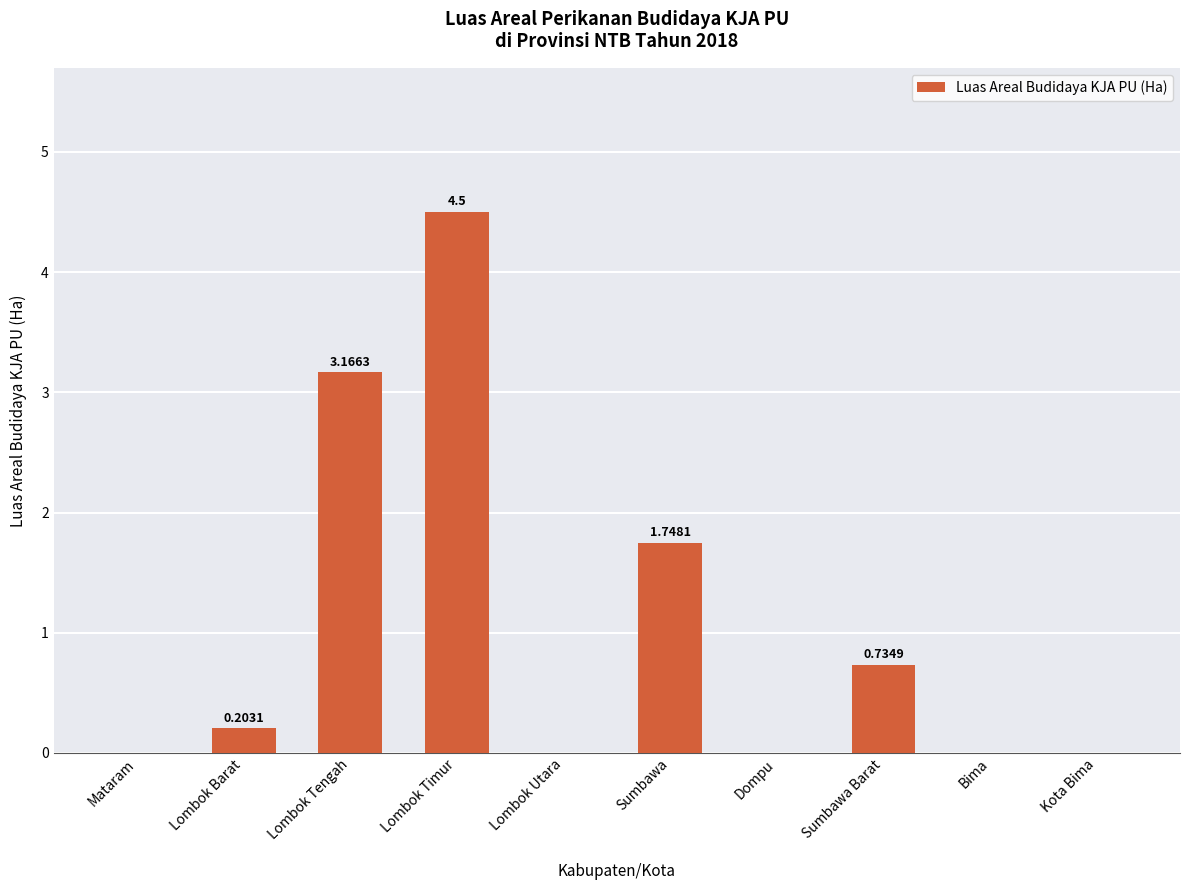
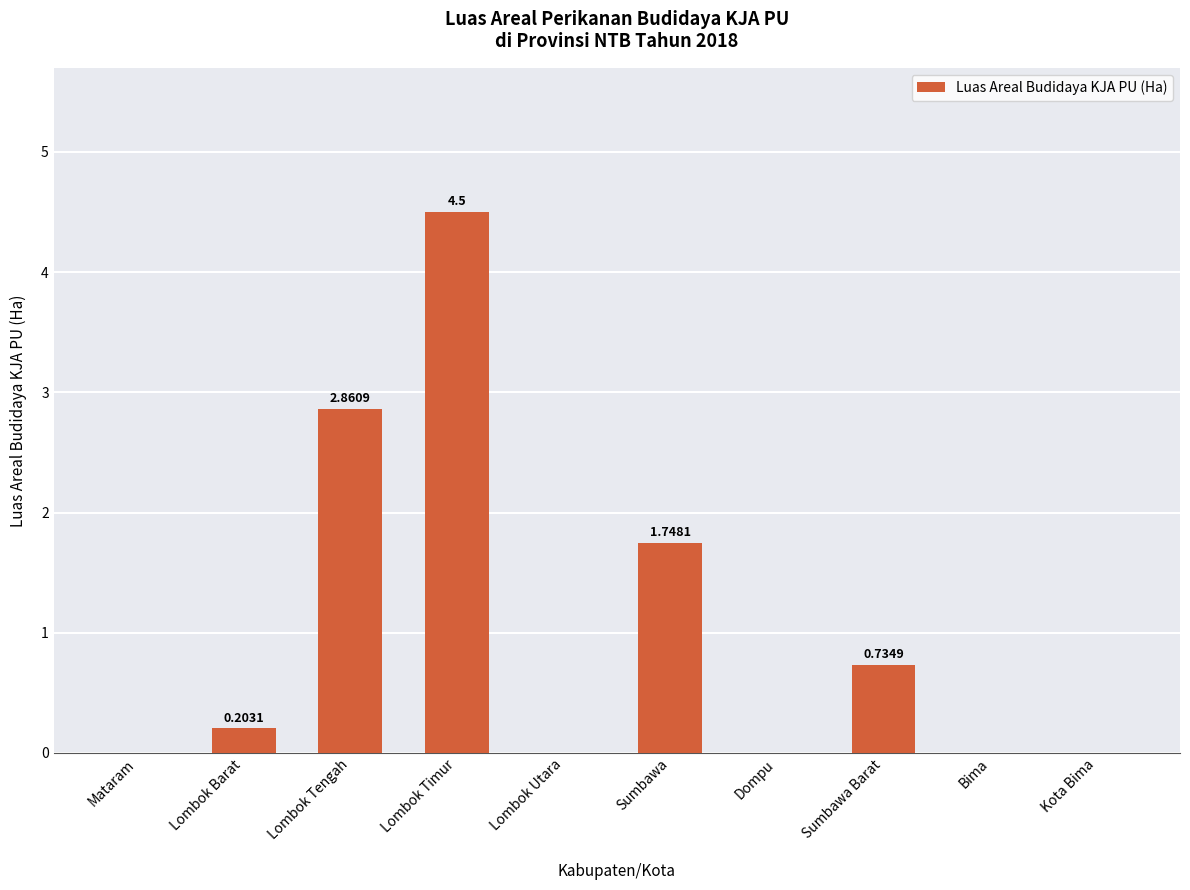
Lombok Tengah: 3.1663 -> 2.8609
